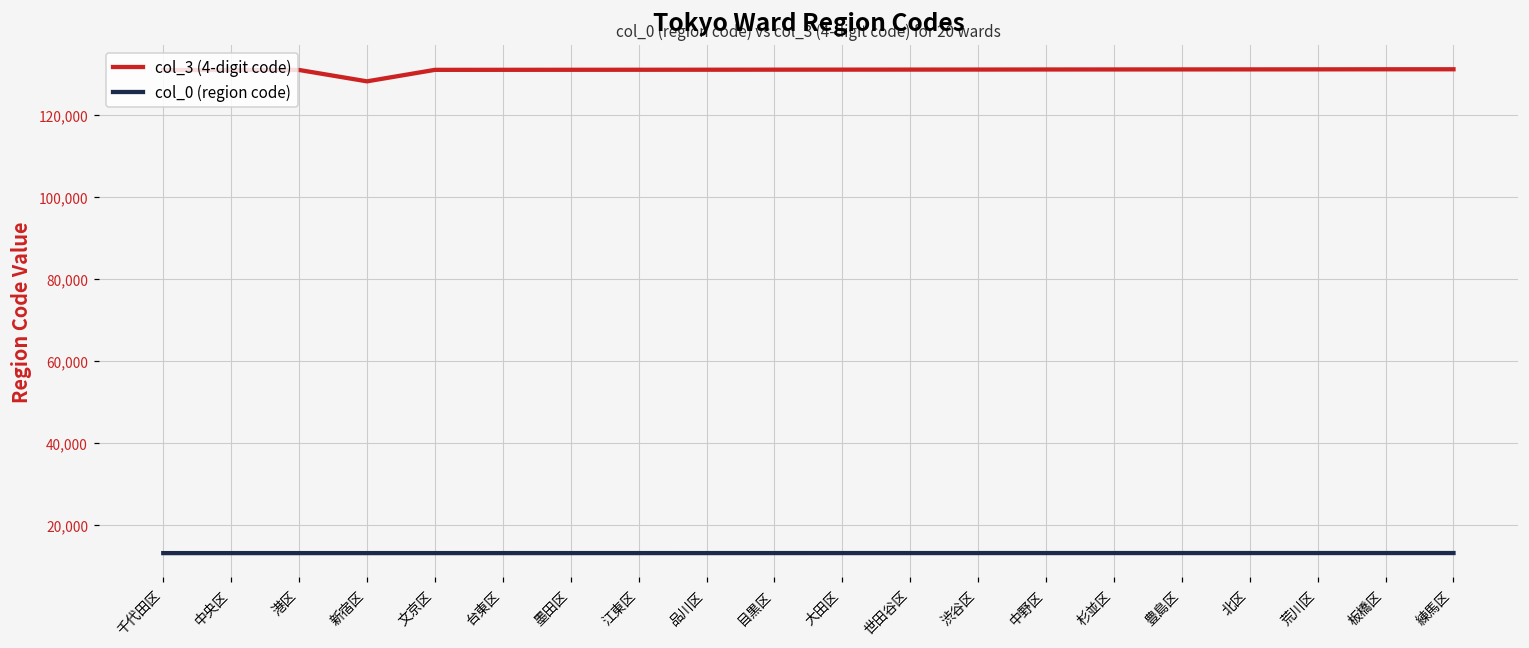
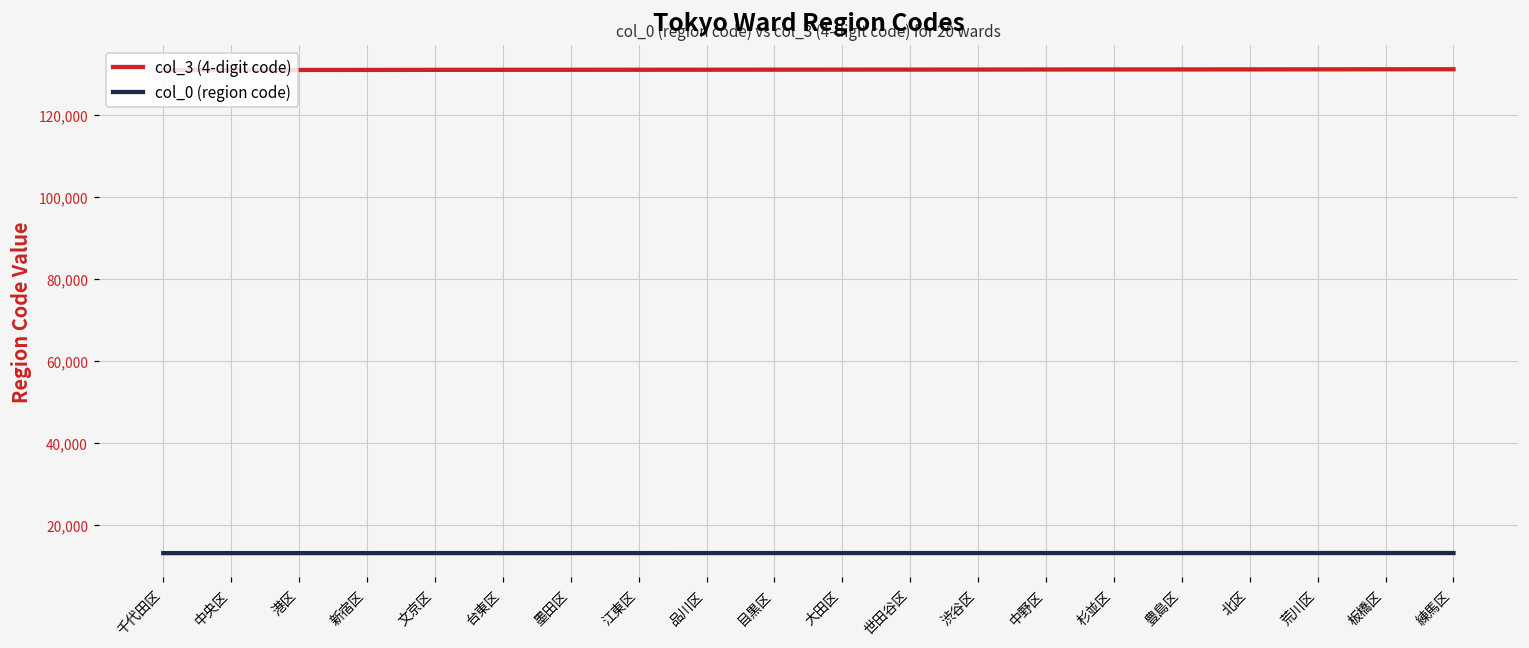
col_3 (4-digit code), 新宿区: 128,000 -> 131,000
